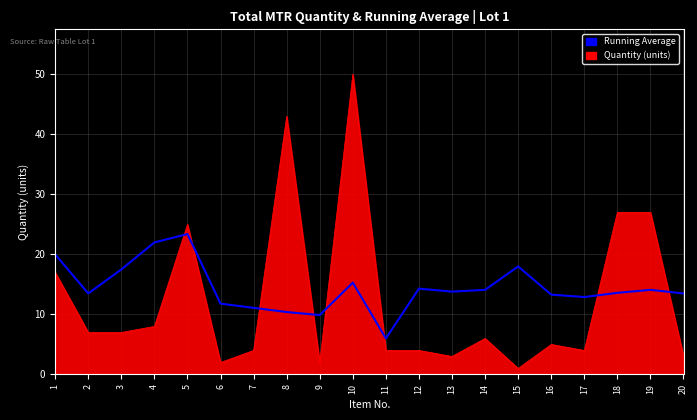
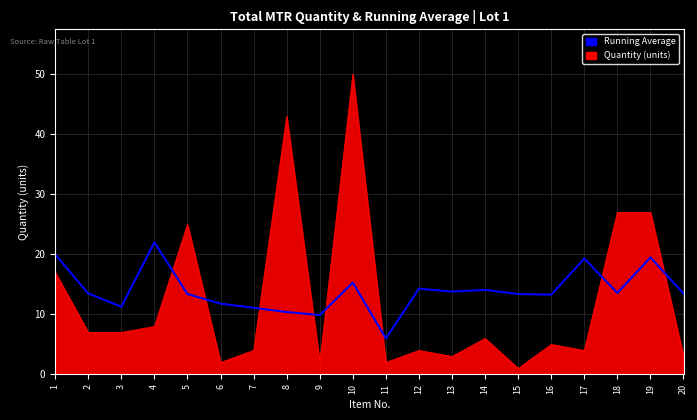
Running Average, 3: 18 -> 11
Running Average, 5: 23 -> 13
Quantity (units), 11: 4 -> 2
Running Average, 15: 18 -> 13
Running Average, 17: 13 -> 19
Running Average, 19: 14 -> 20
